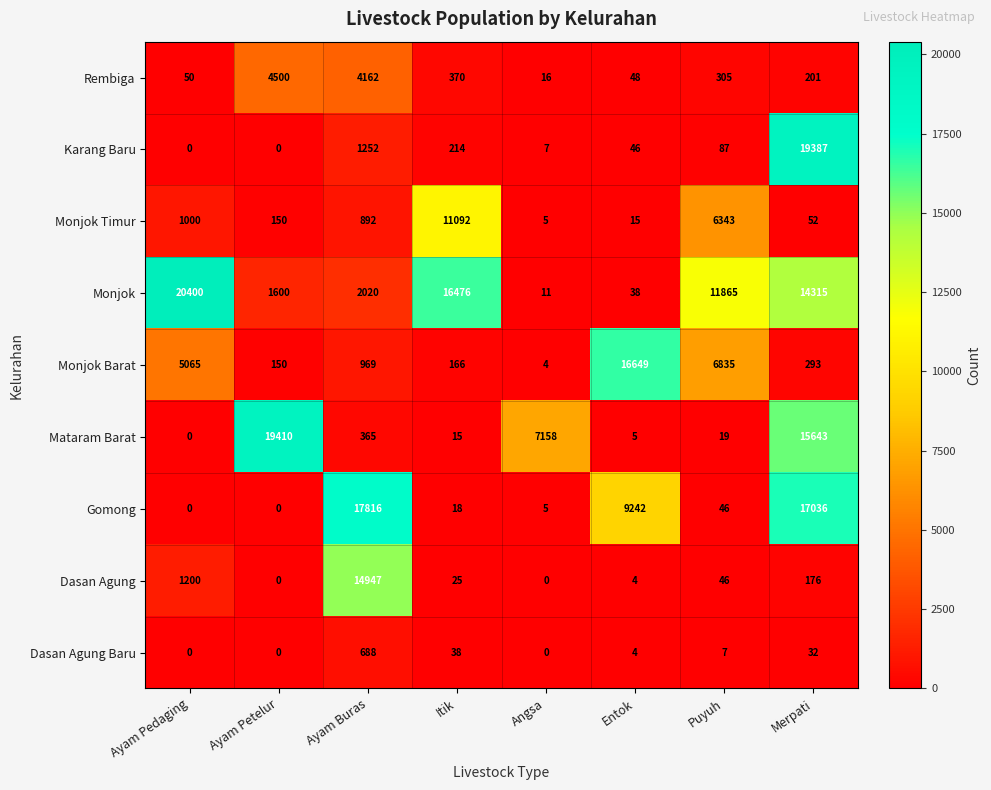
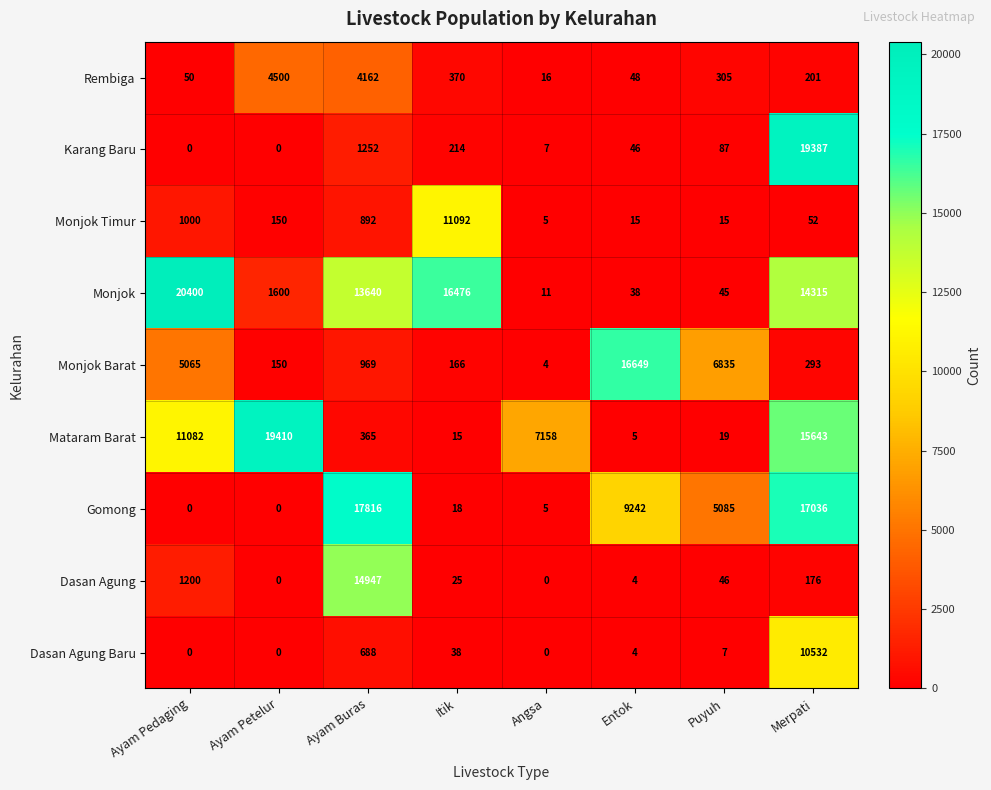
Monjok Timur, Puyuh: 6343 -> 15
Monjok, Ayam Buras: 2020 -> 13640
Monjok, Puyuh: 11865 -> 45
Mataram Barat, Ayam Pedaging: 0 -> 11082
Gomong, Puyuh: 46 -> 5085
Dasan Agung Baru, Merpati: 32 -> 10532
